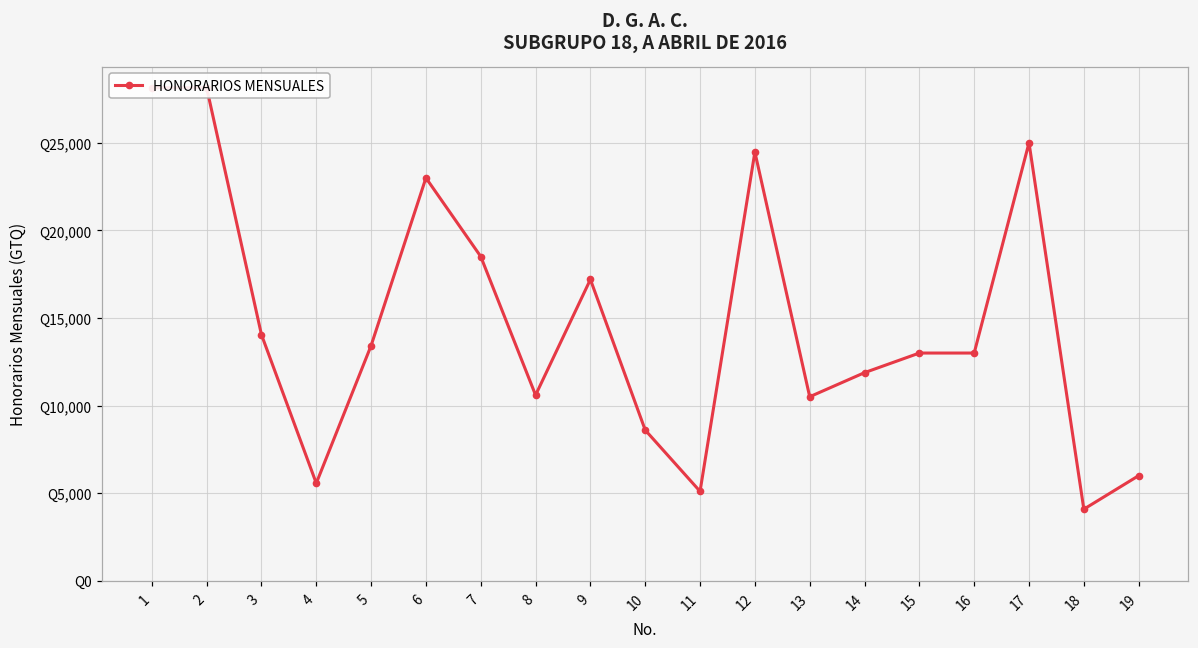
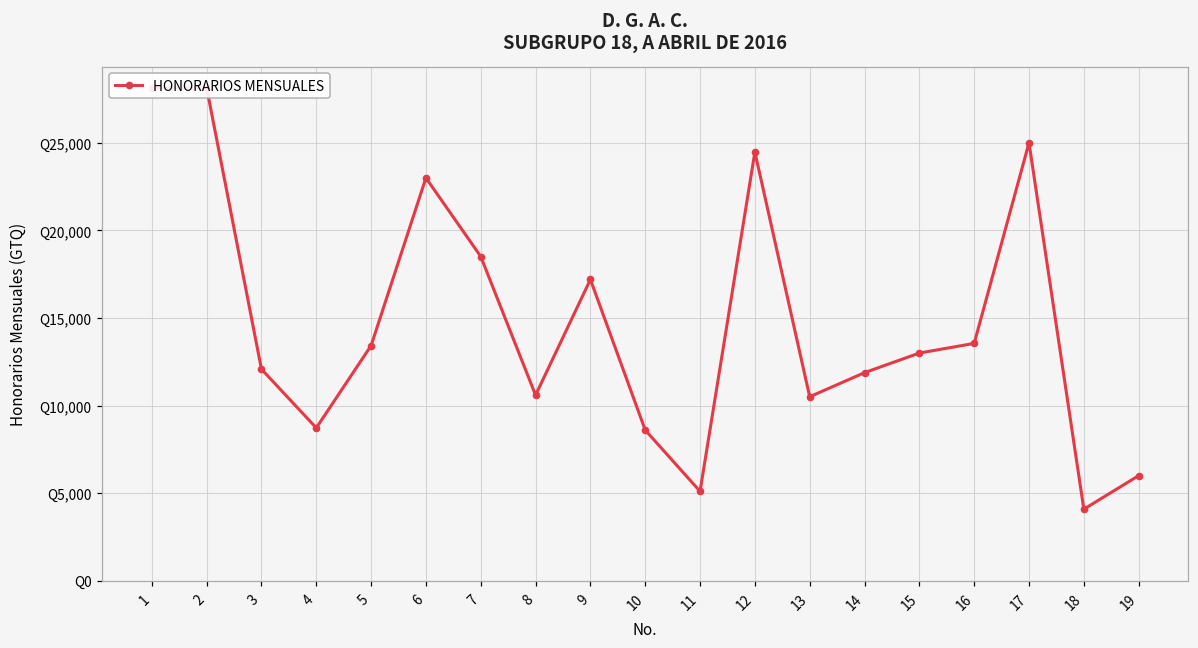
3: Q14,100 -> Q12,100
4: Q5,600 -> Q8,700
16: Q13,000 -> Q13,600
